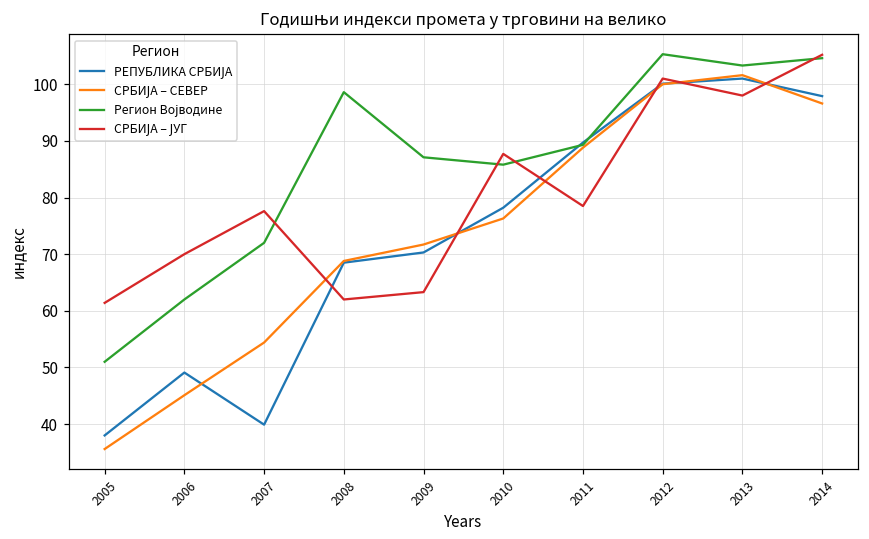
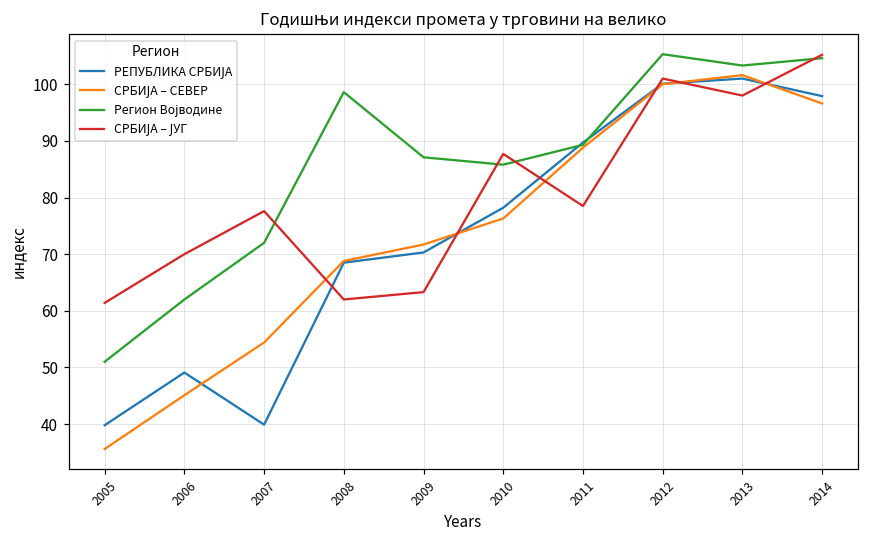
РЕПУБЛИКА СРБИЈА, 2005: 38 -> 40
